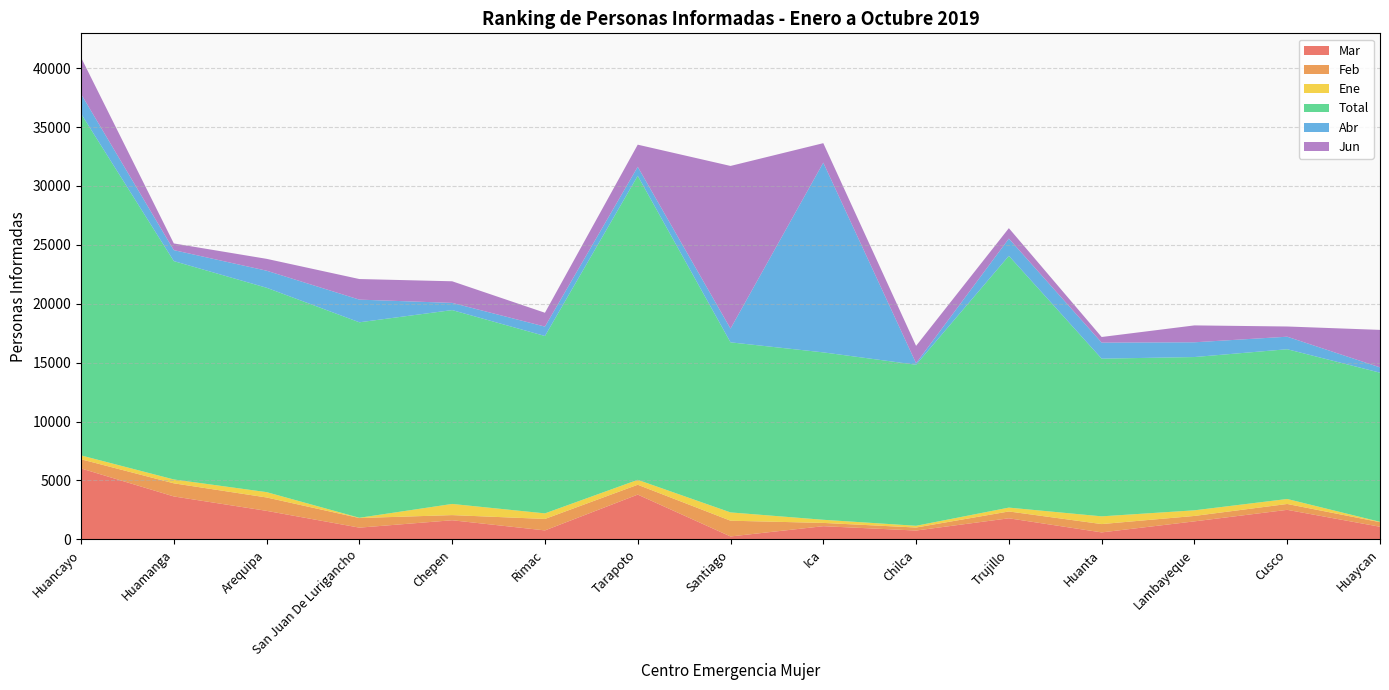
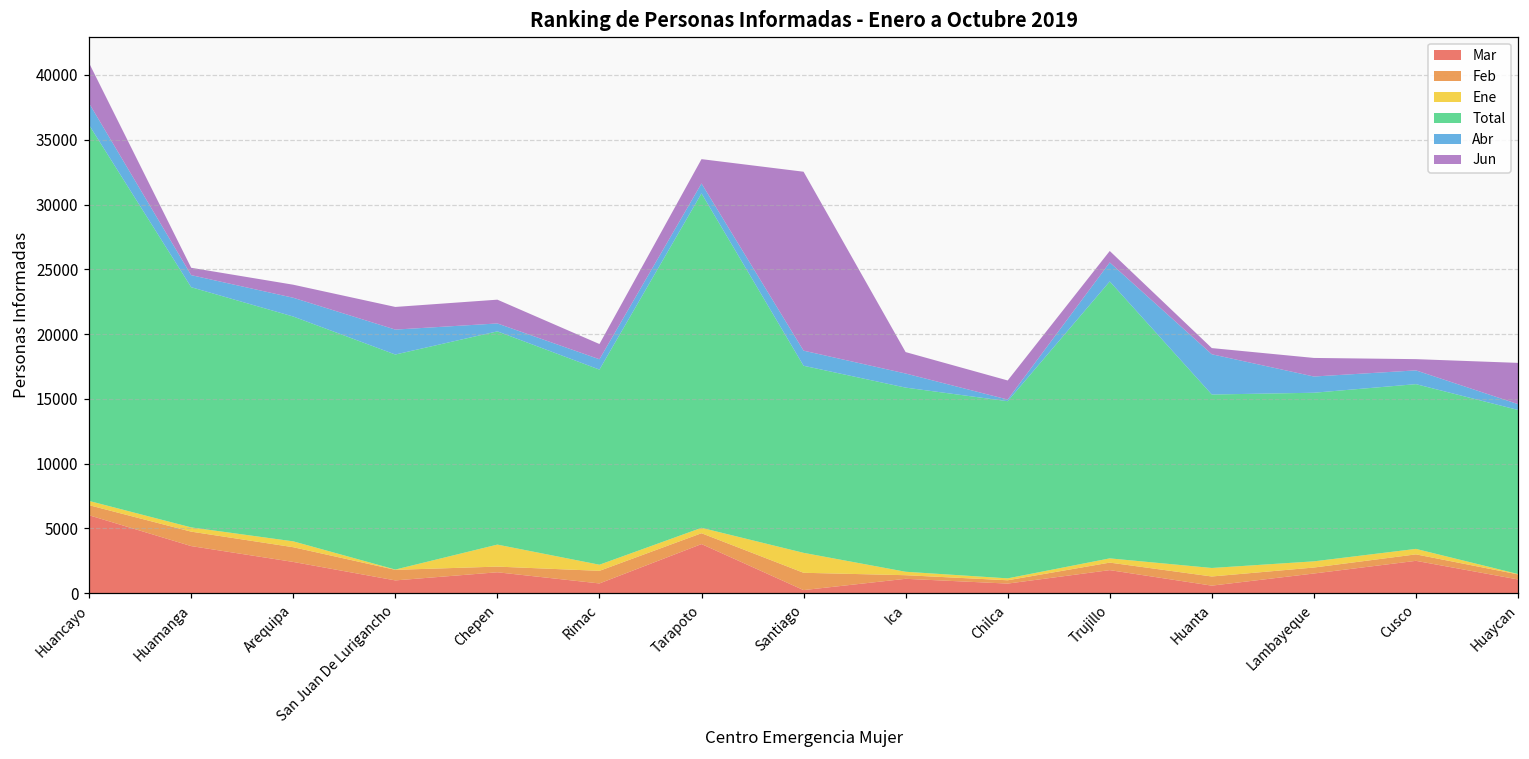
Ene, Chepen: 900 -> 1700
Ene, Santiago: 700 -> 1500
Abr, Ica: 16100 -> 1100
Abr, Huanta: 1400 -> 3100
